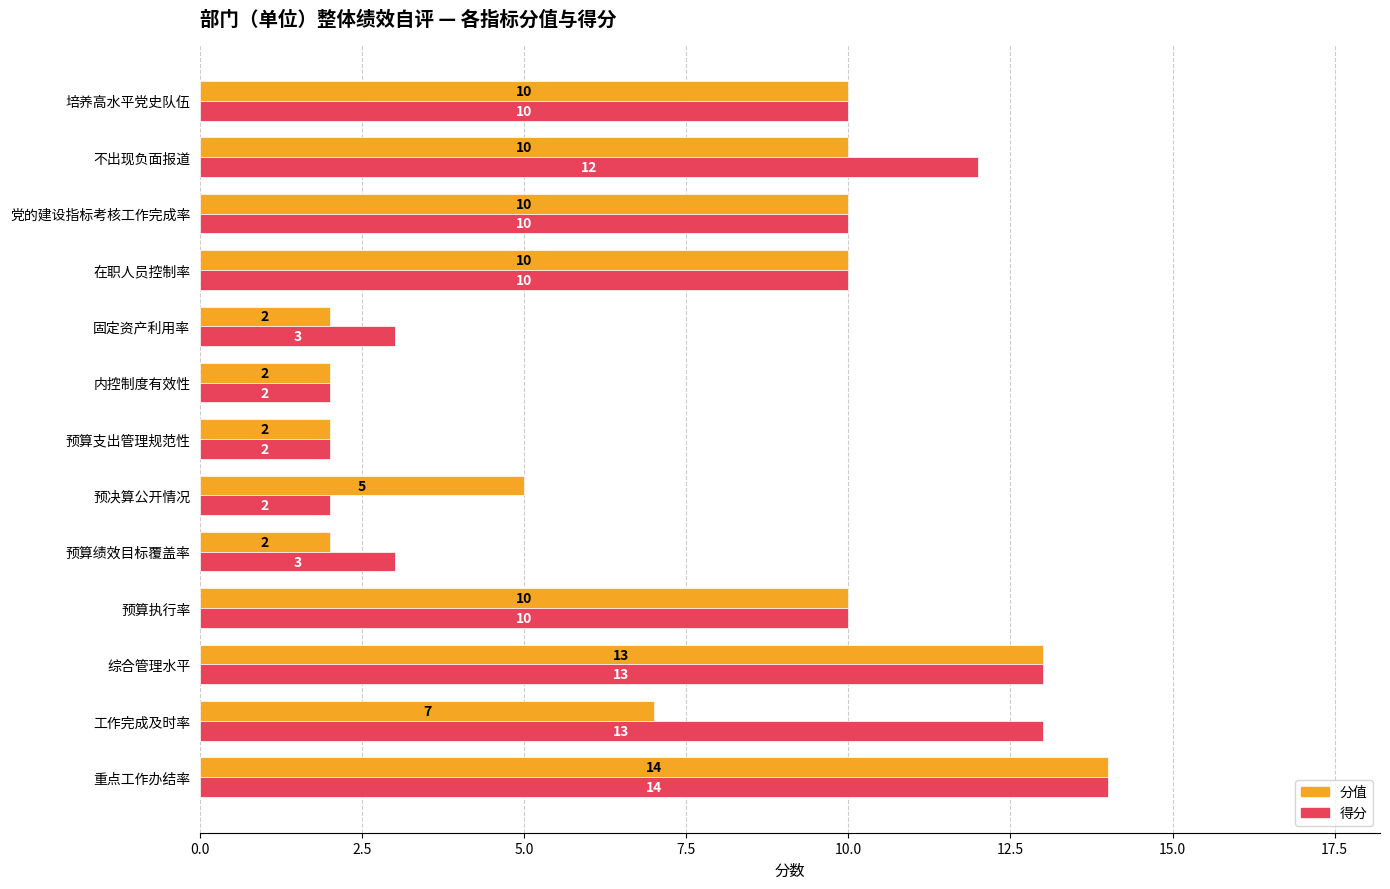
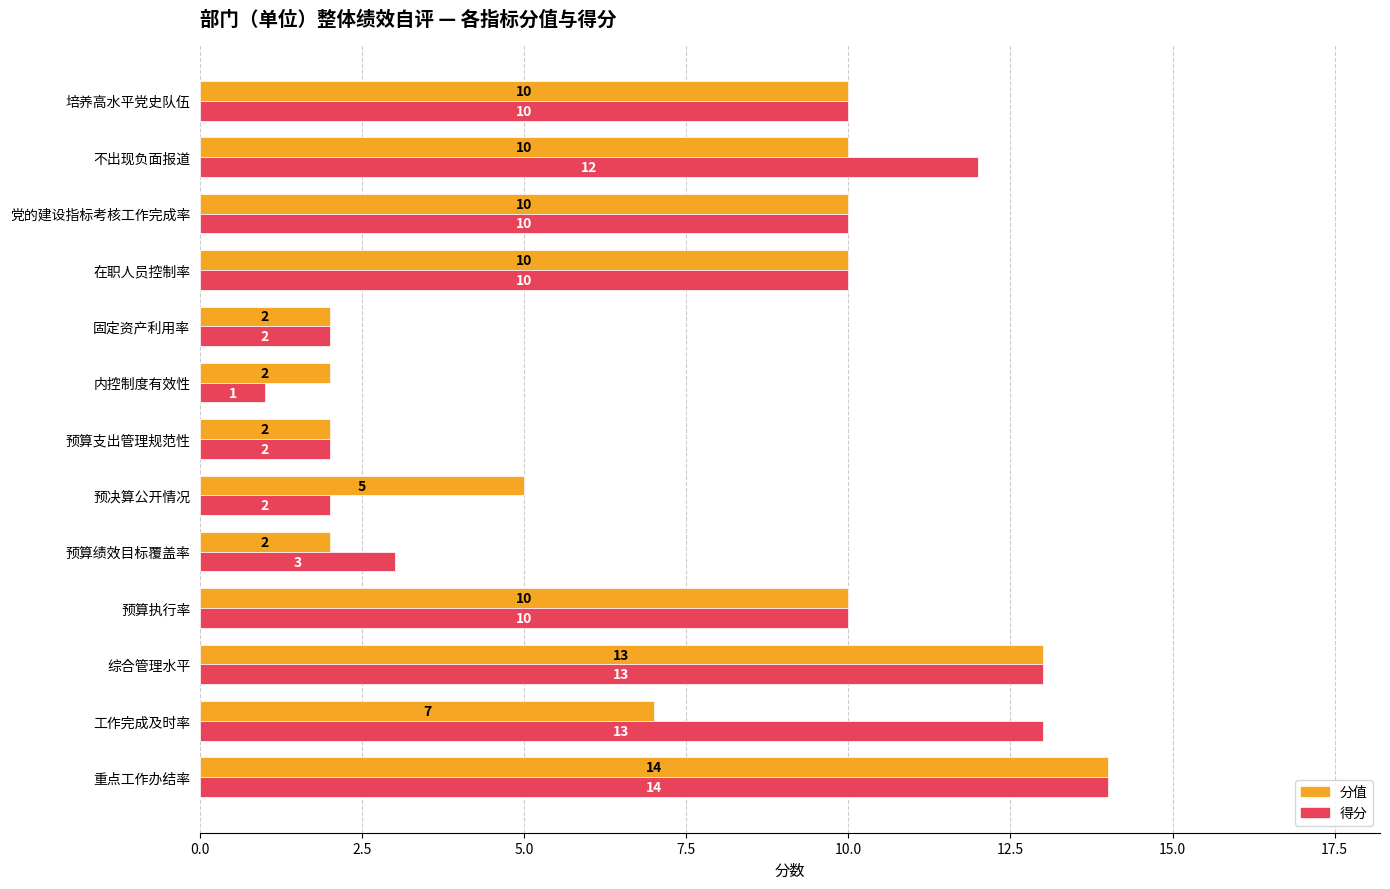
得分, 固定资产利用率: 3 -> 2
得分, 内控制度有效性: 2 -> 1
